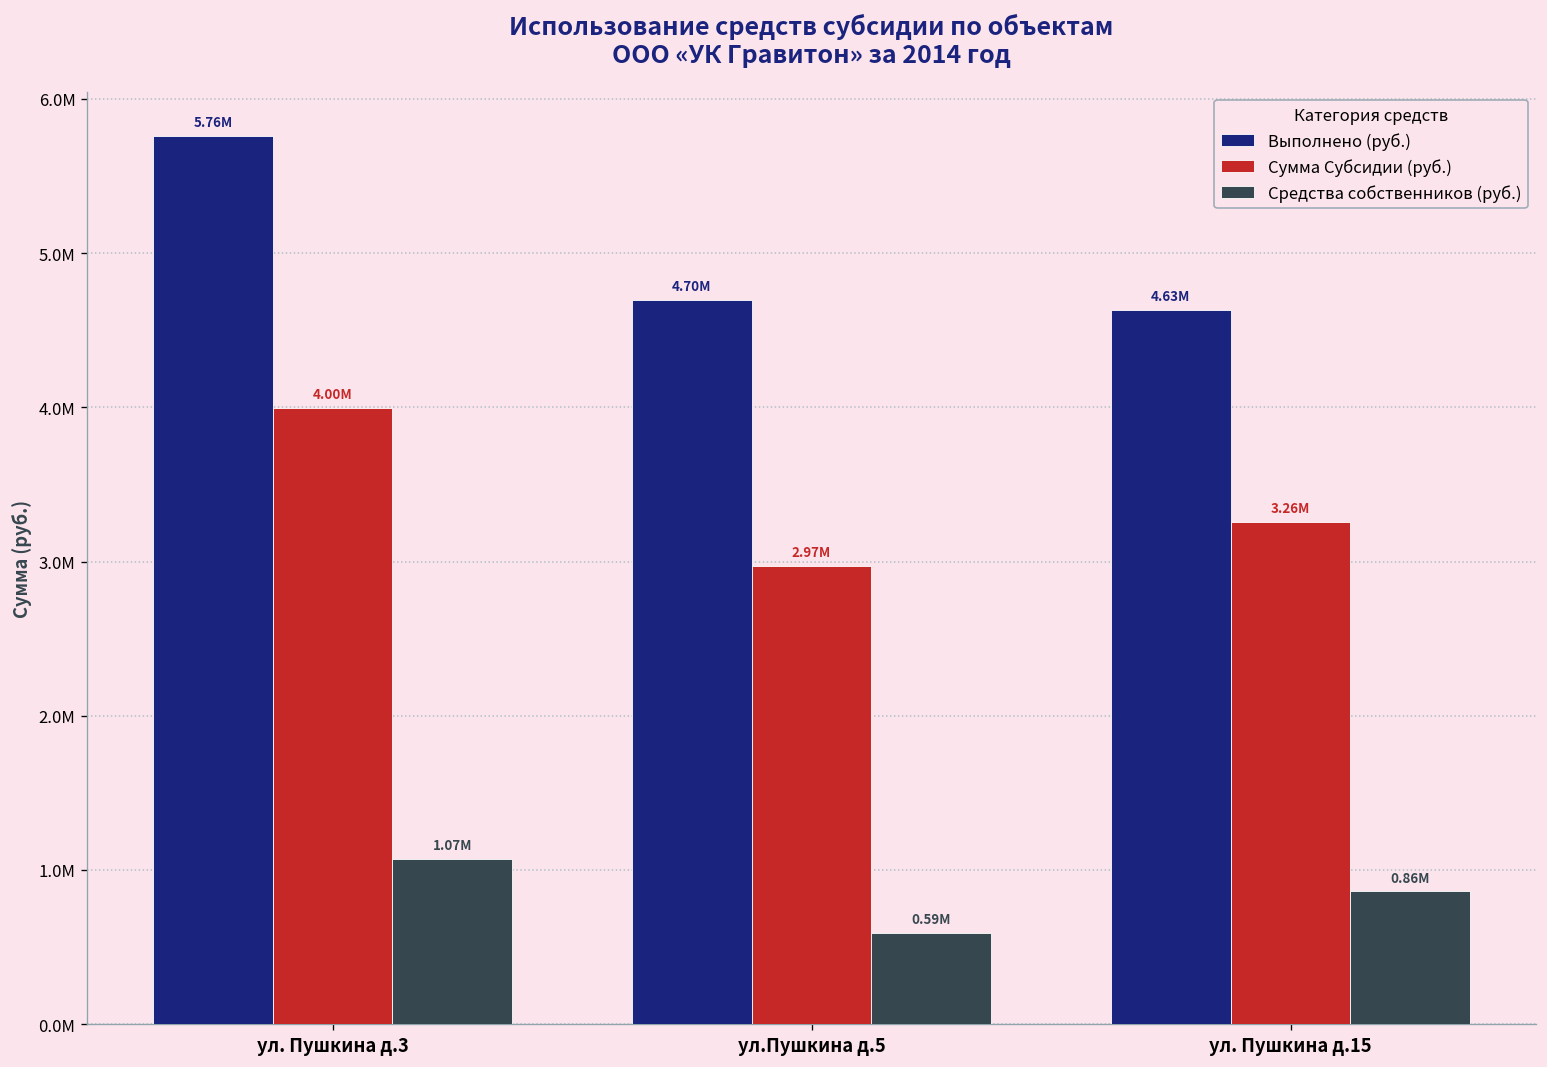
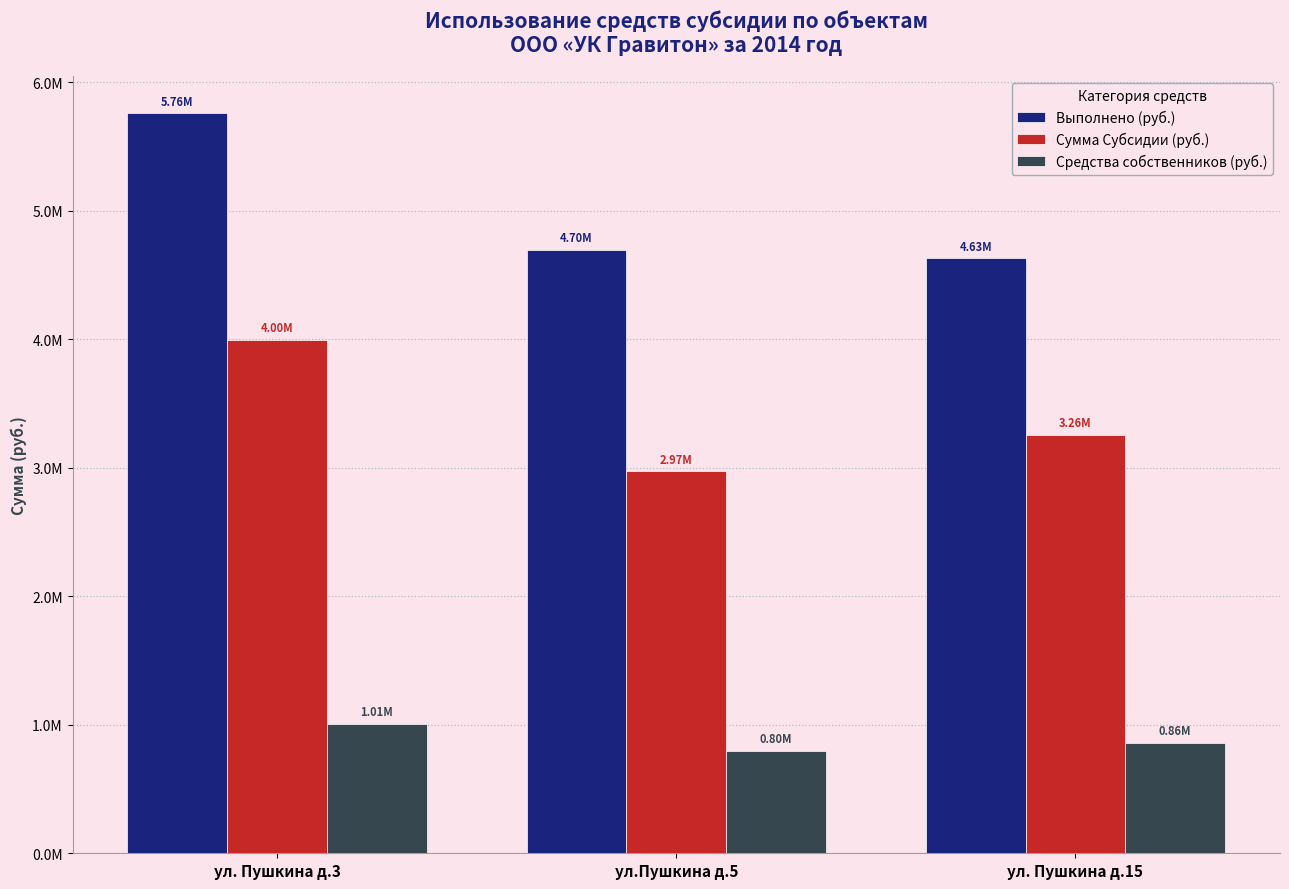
Средства собственников (руб.), ул. Пушкина д.3: 1.07M -> 1.01M
Средства собственников (руб.), ул.Пушкина д.5: 0.59M -> 0.80M
